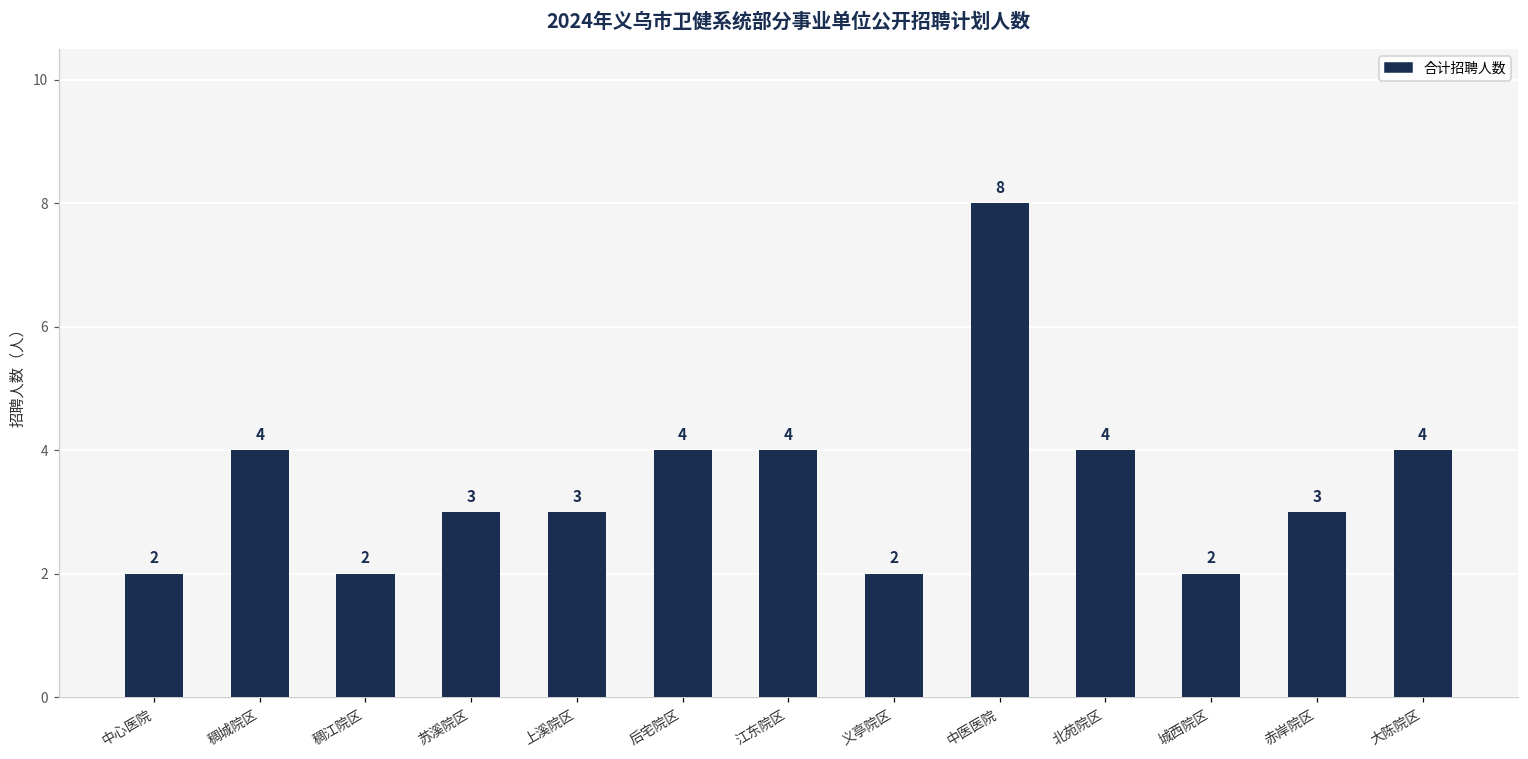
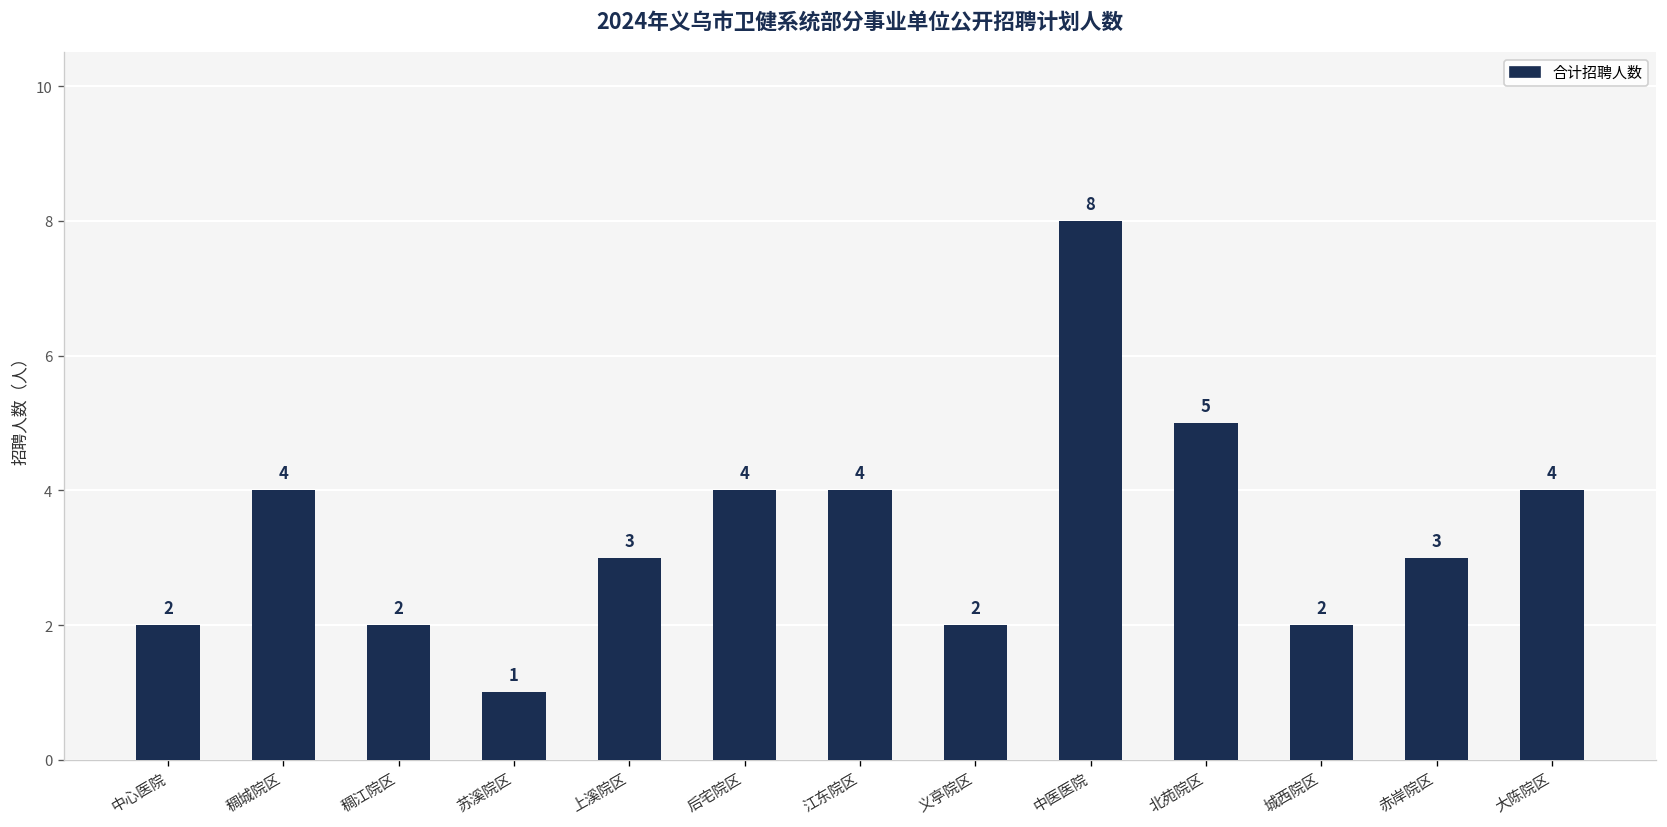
苏溪院区: 3 -> 1
北苑院区: 4 -> 5
